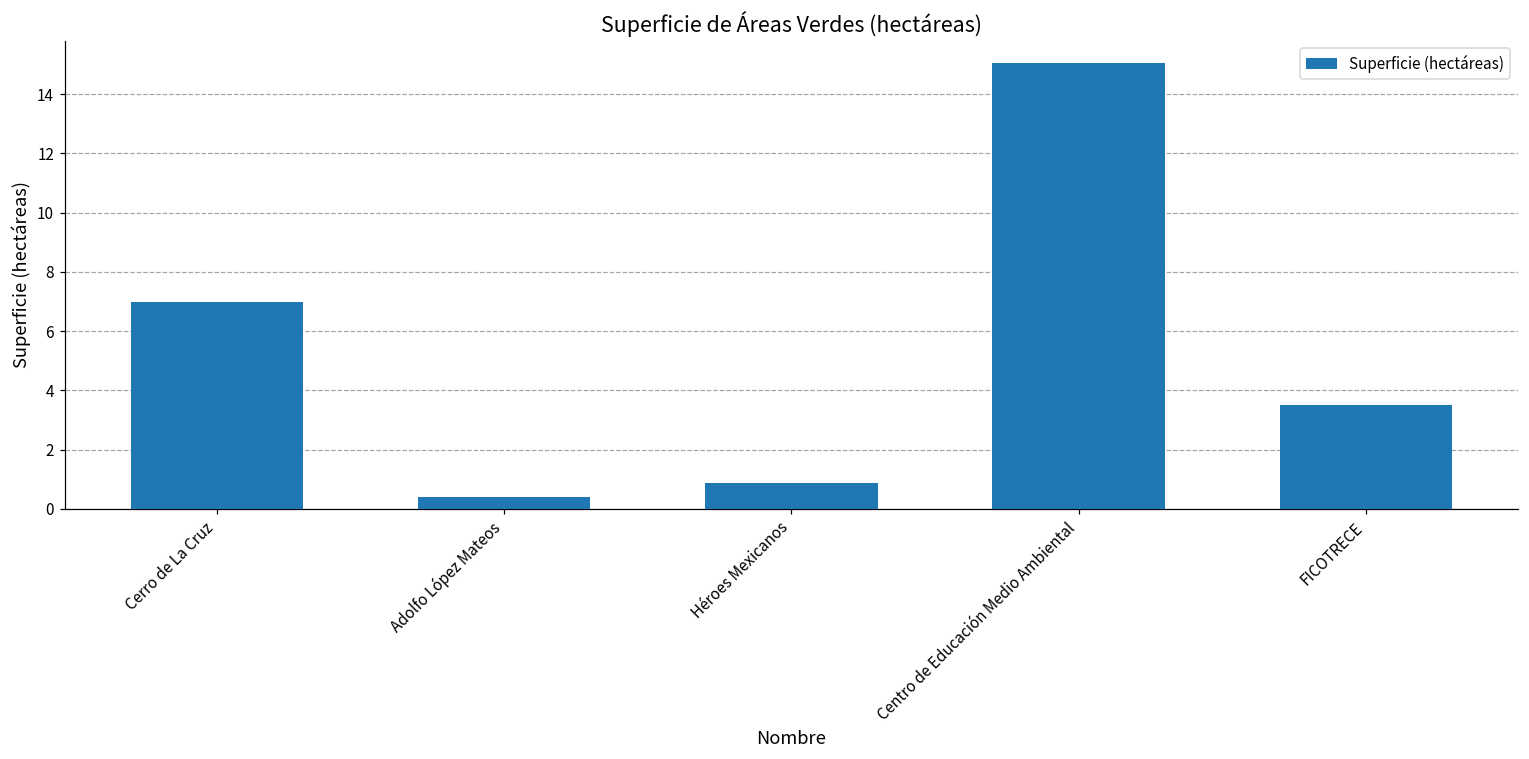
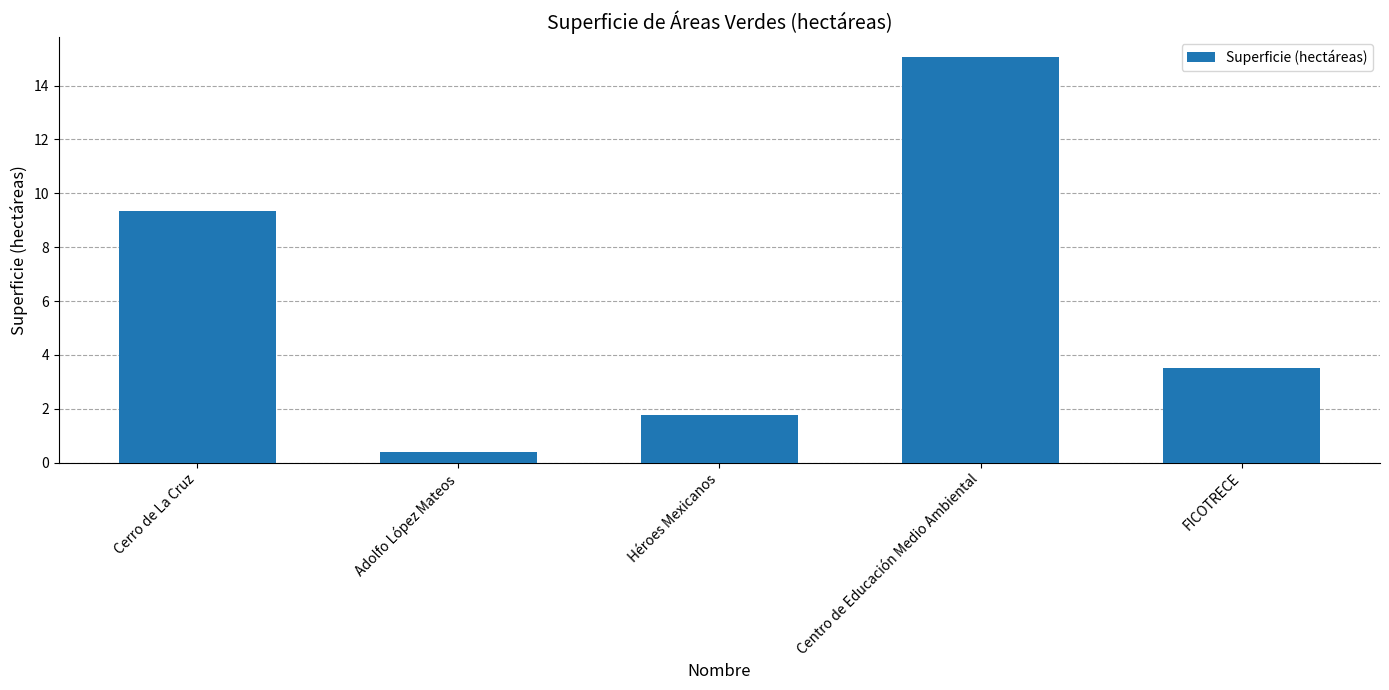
Cerro de La Cruz: 7.0 -> 9.3
Héroes Mexicanos: 0.9 -> 1.8
